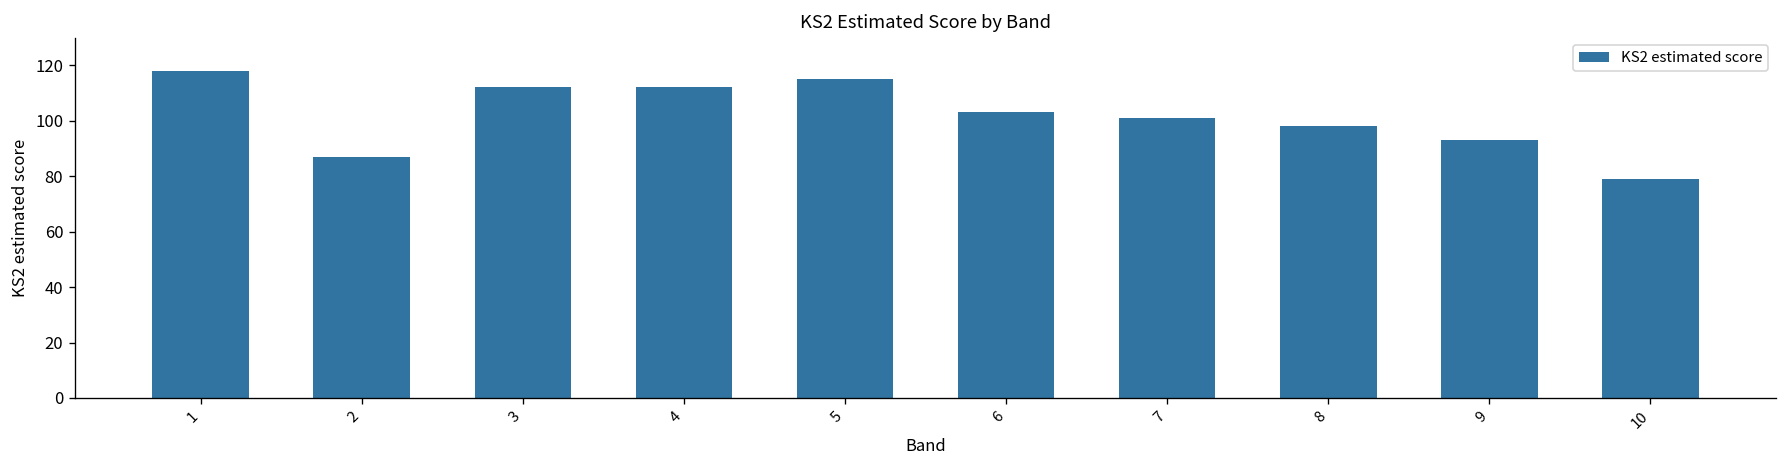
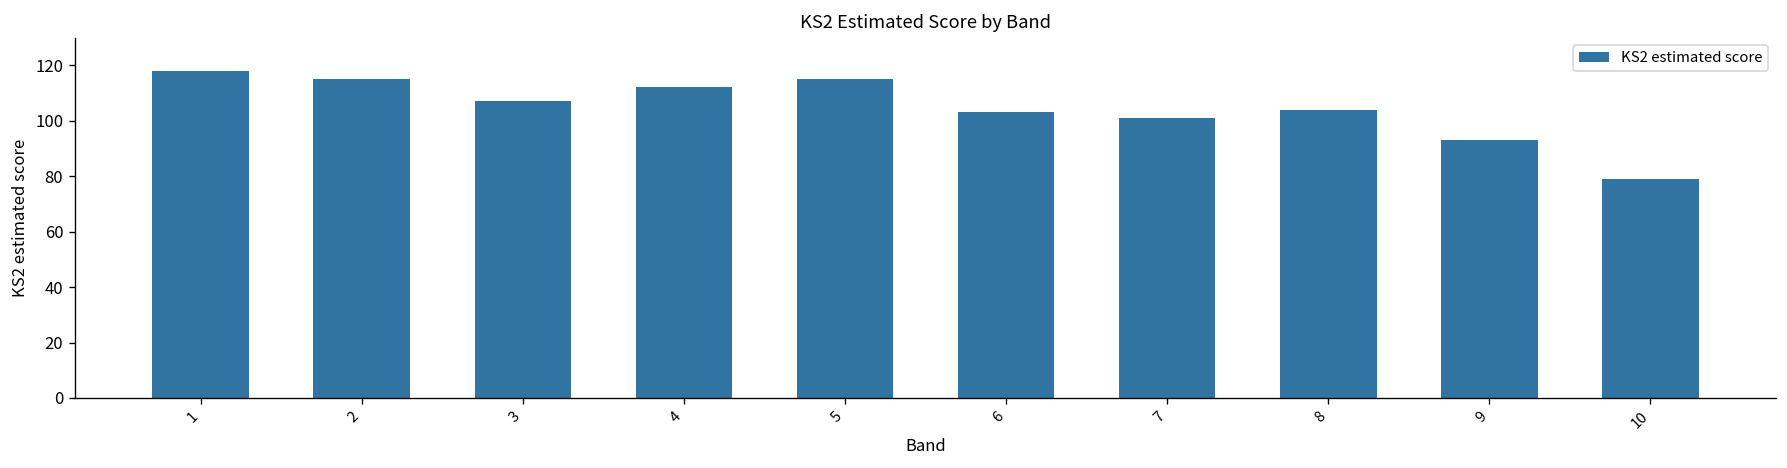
2: 87 -> 115
3: 112 -> 107
8: 98 -> 104
